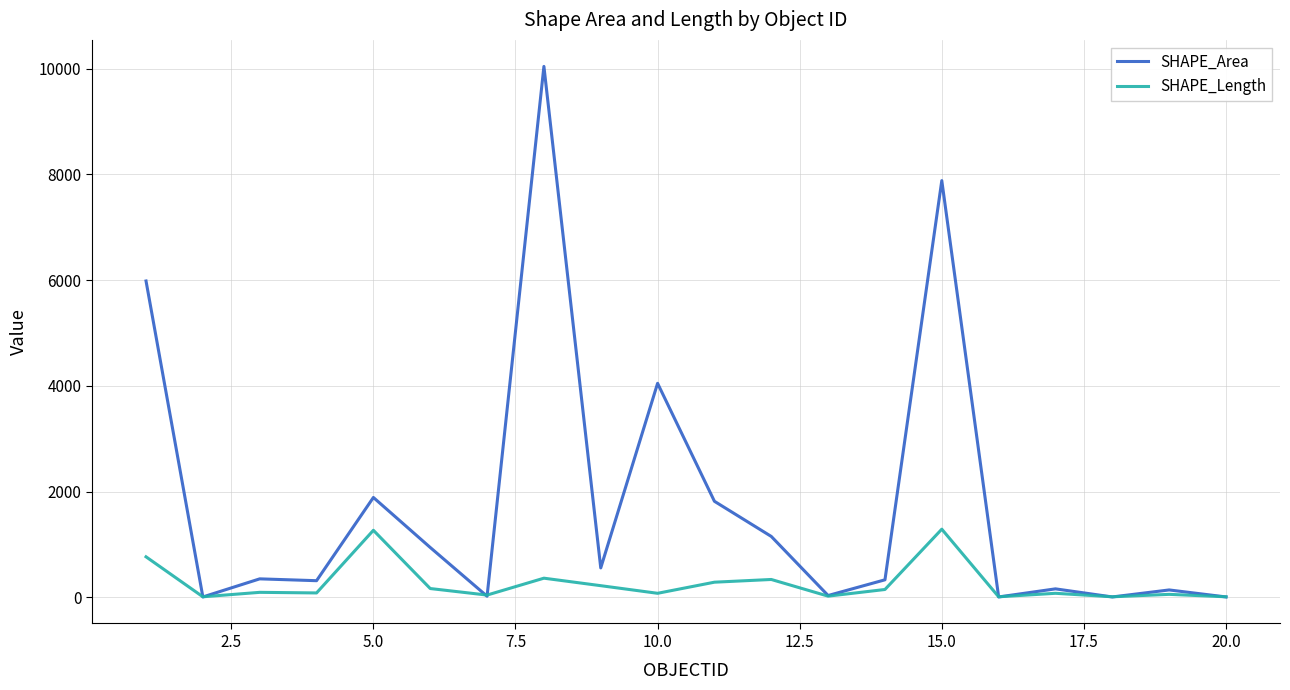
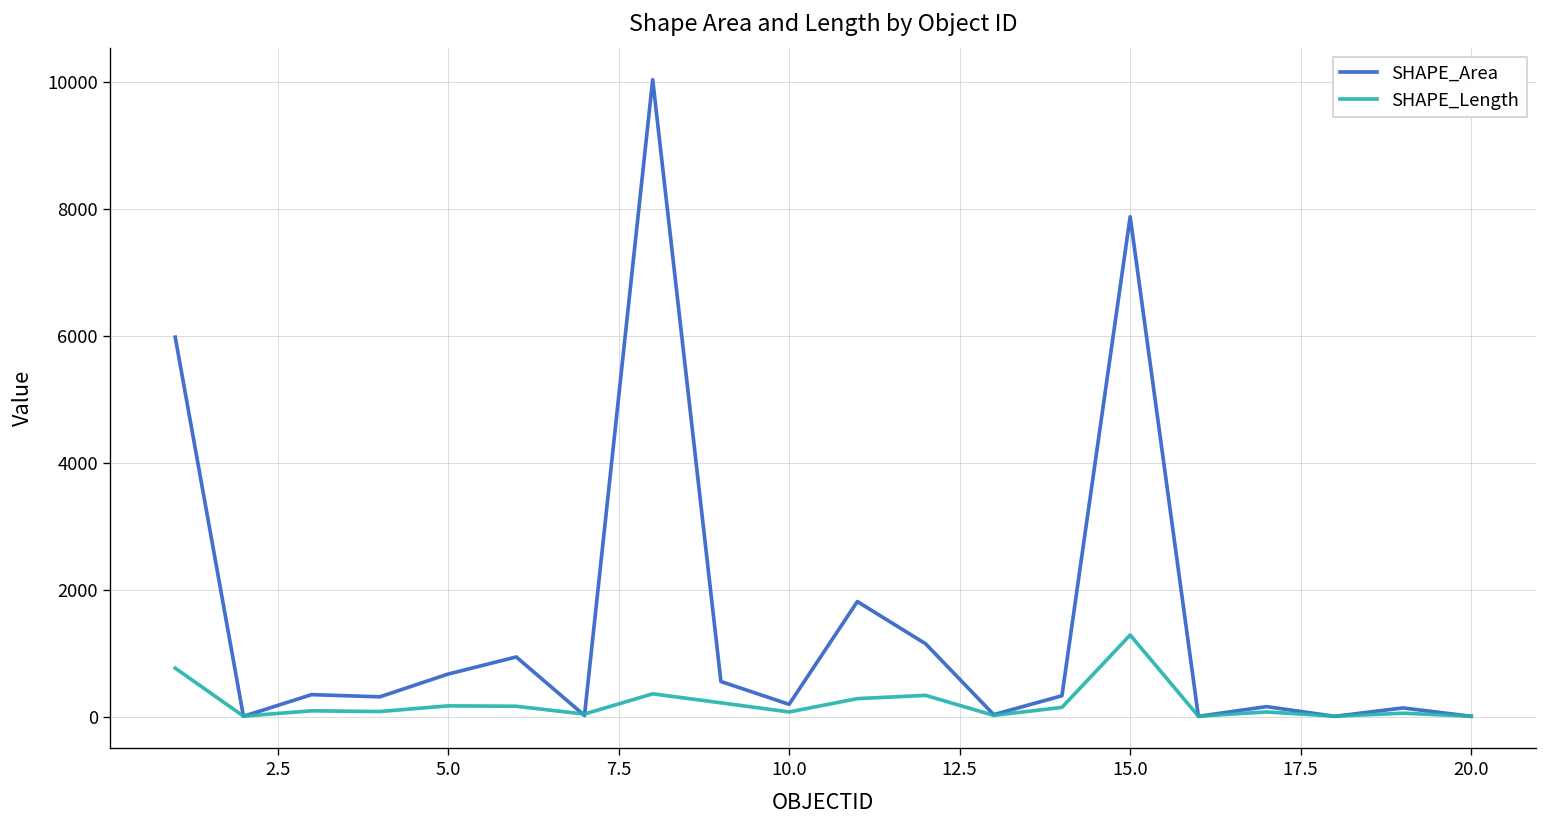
SHAPE_Area, 5.0: 1900 -> 700
SHAPE_Length, 5.0: 1300 -> 200
SHAPE_Area, 10.0: 4000 -> 200
